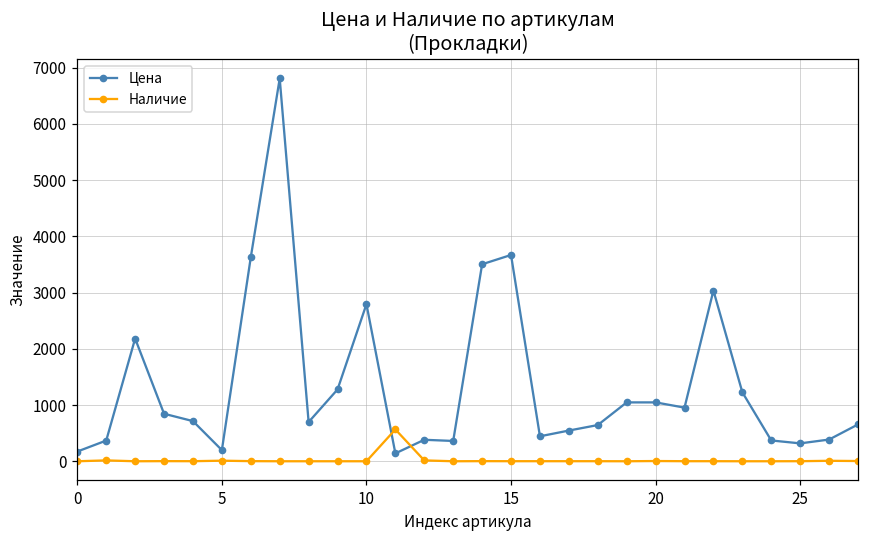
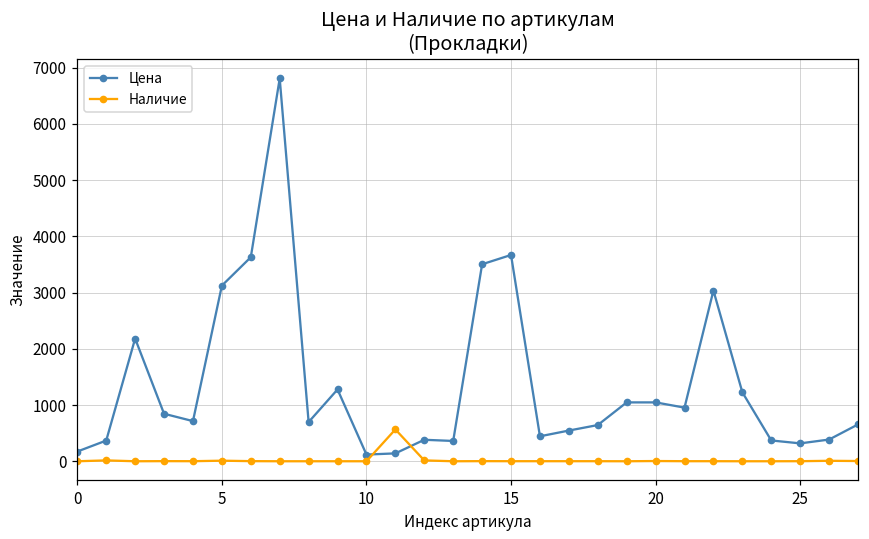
Цена, 5: 200 -> 3100
Цена, 10: 2800 -> 100
